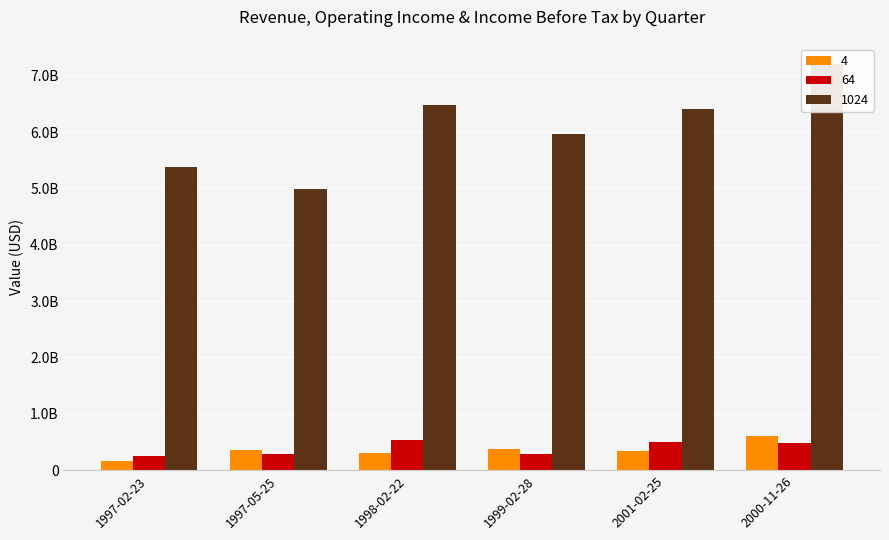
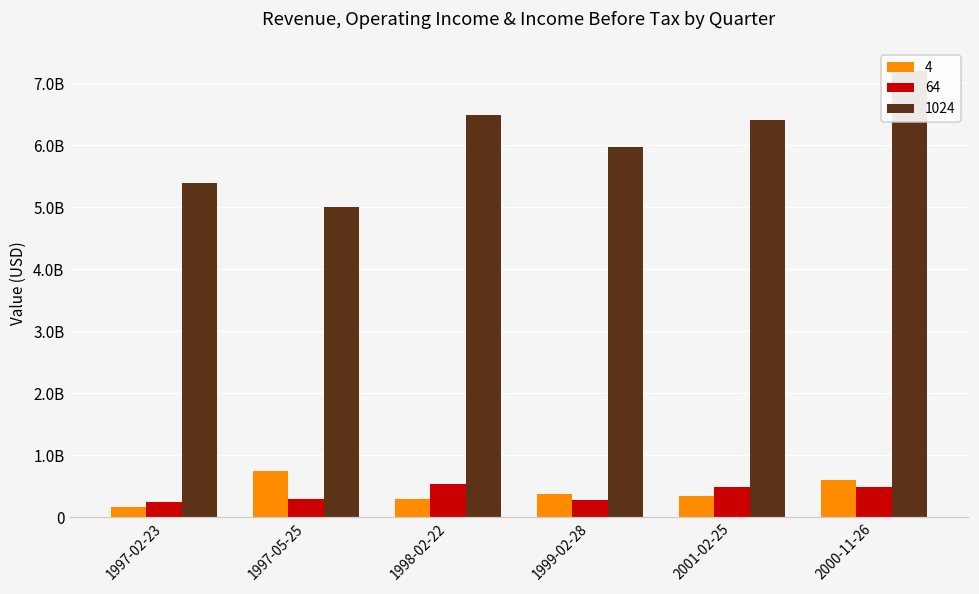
4, 1997-05-25: 400000000 -> 700000000
